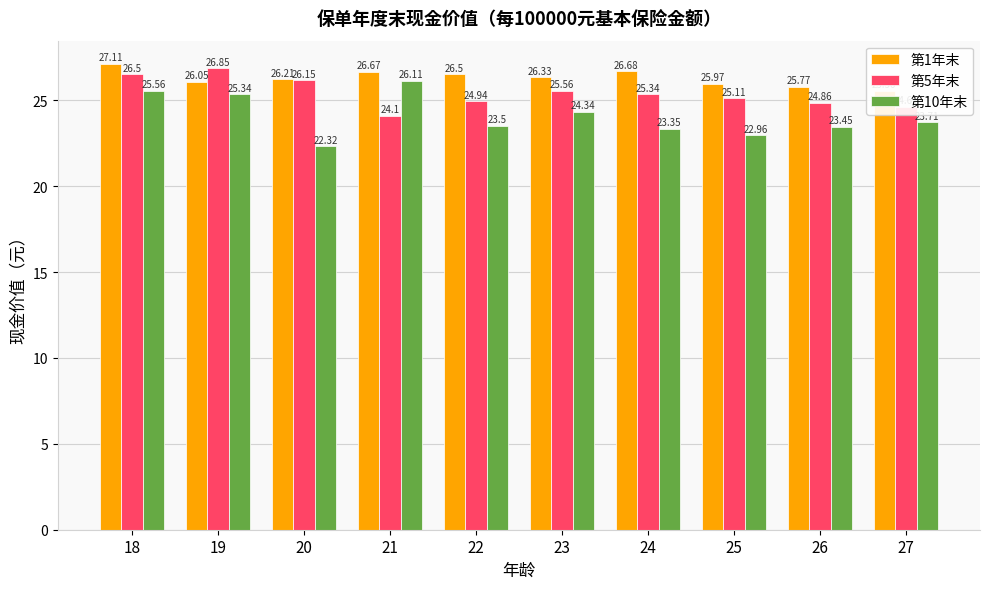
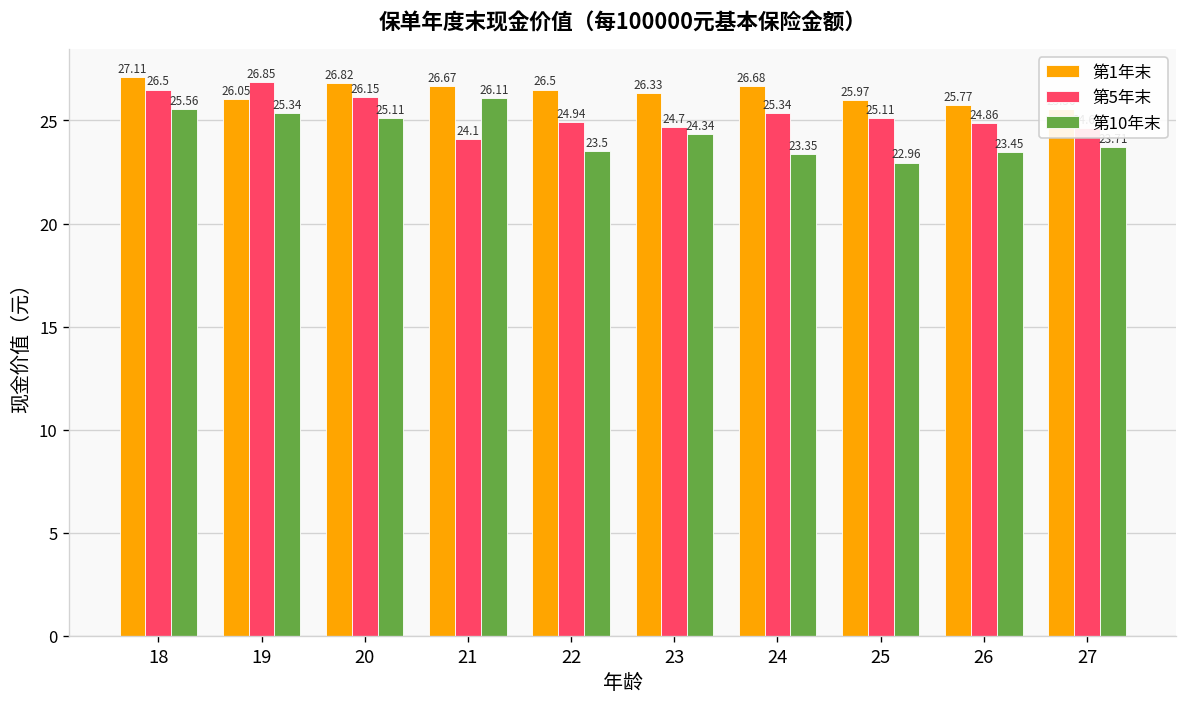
第1年末, 20: 26.21 -> 26.82
第10年末, 20: 22.32 -> 25.11
第5年末, 23: 25.56 -> 24.7
